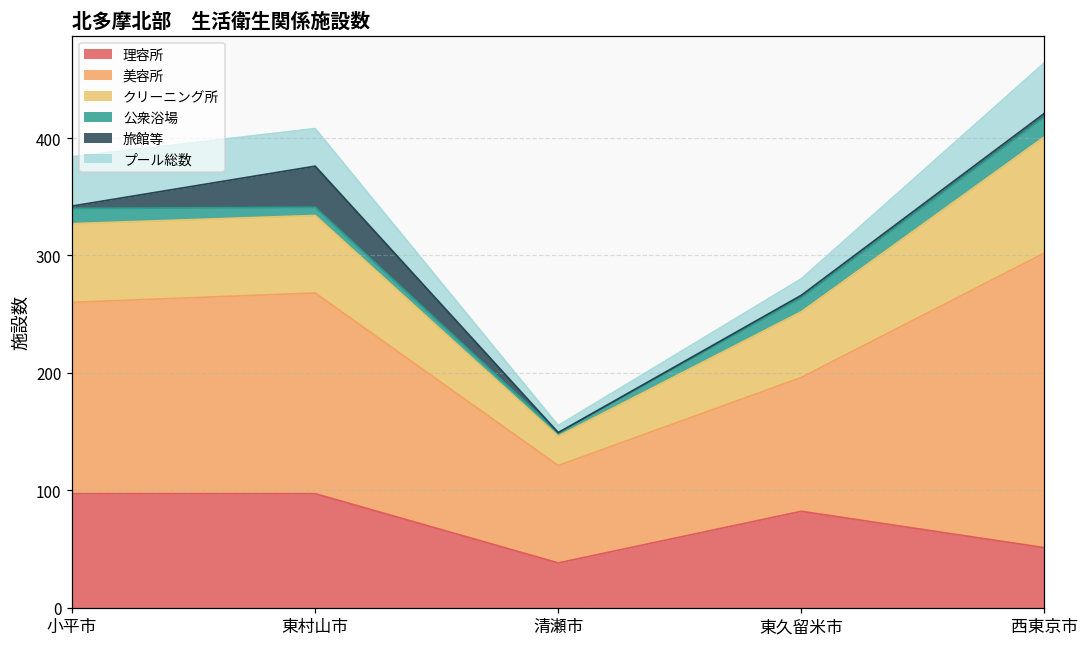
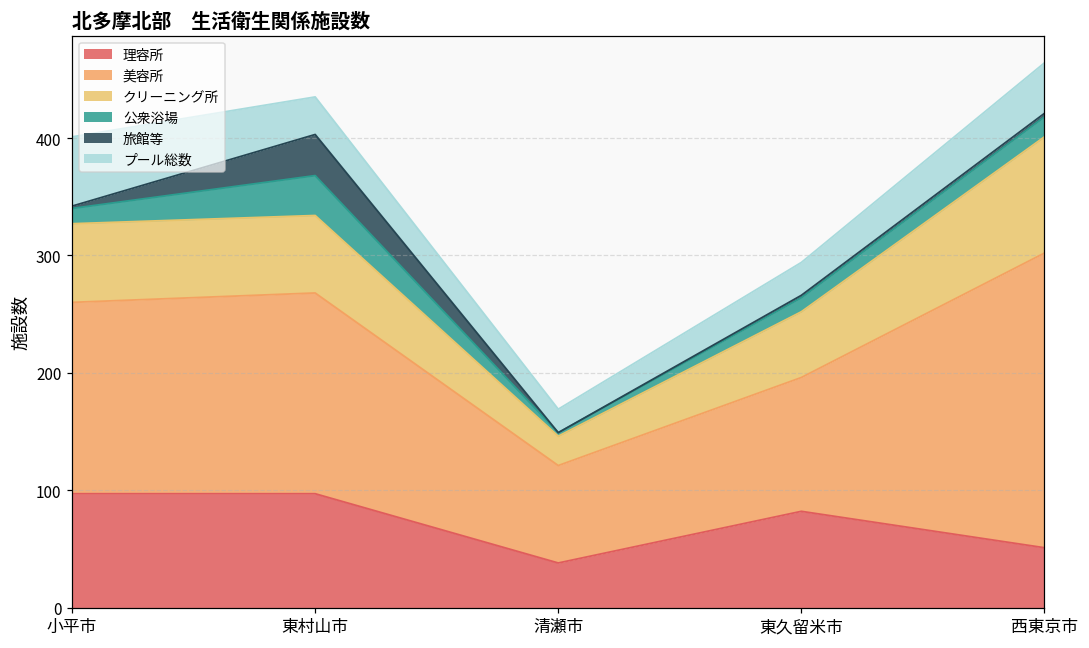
プール総数, 小平市: 42 -> 59
公衆浴場, 東村山市: 7 -> 34
プール総数, 清瀬市: 6 -> 20
プール総数, 東久留米市: 14 -> 28
